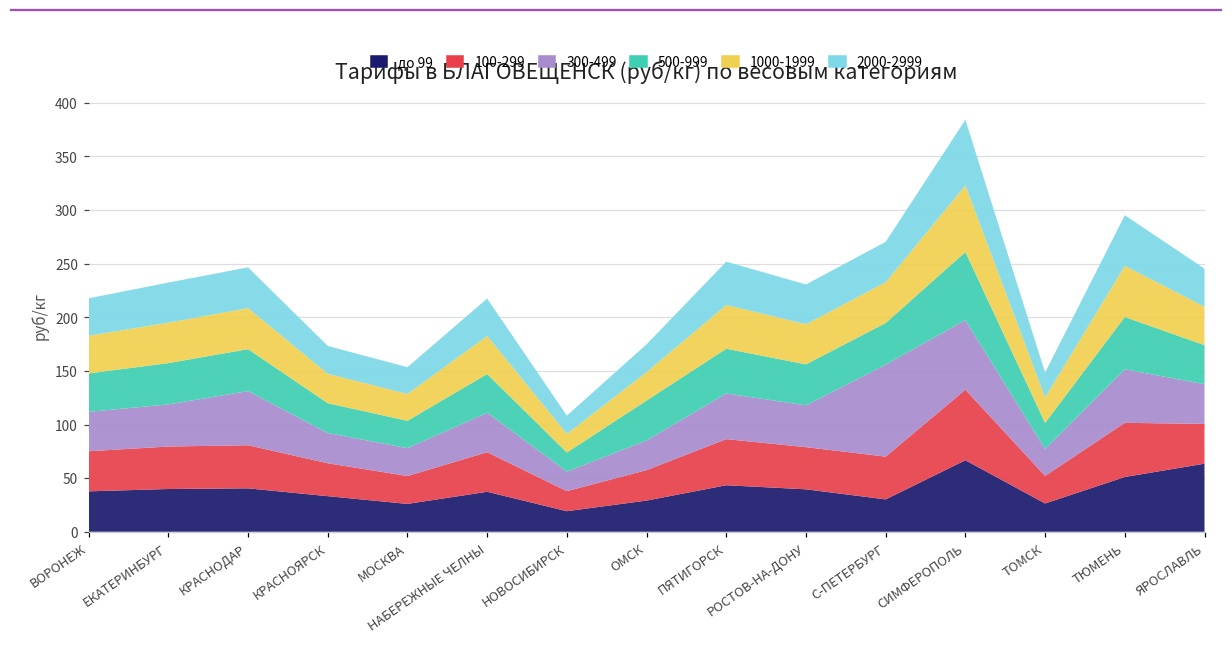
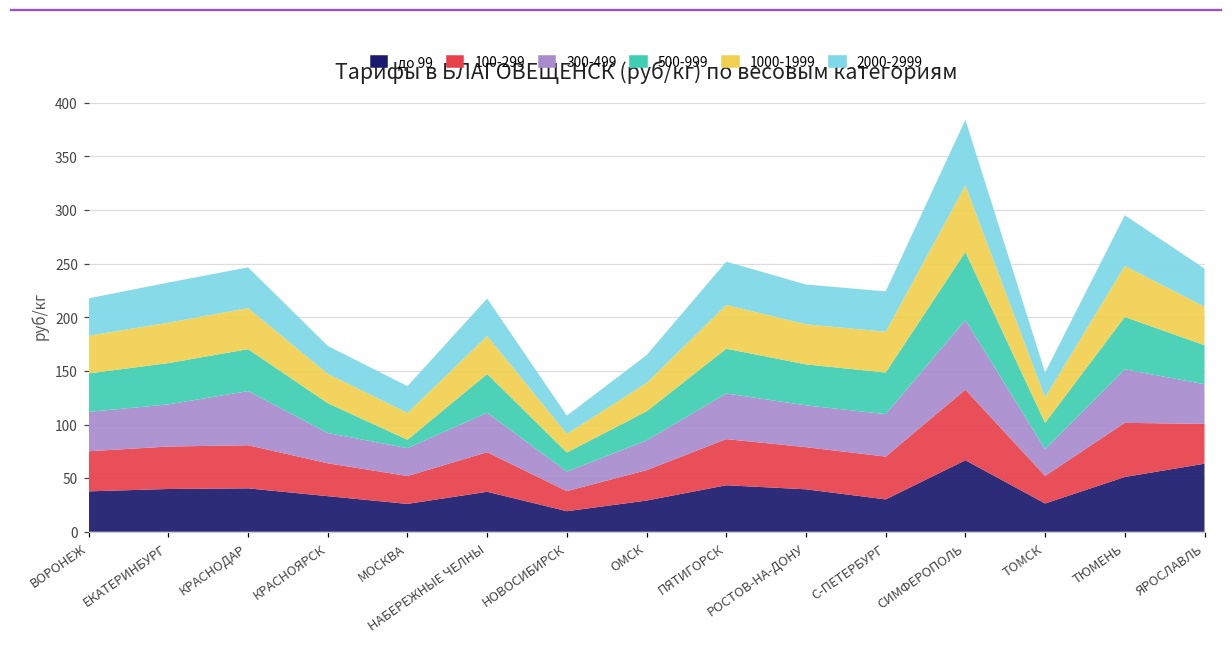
500-999, МОСКВА: 30 -> 10
500-999, ОМСК: 40 -> 30
300-499, С-ПЕТЕРБУРГ: 90 -> 40
